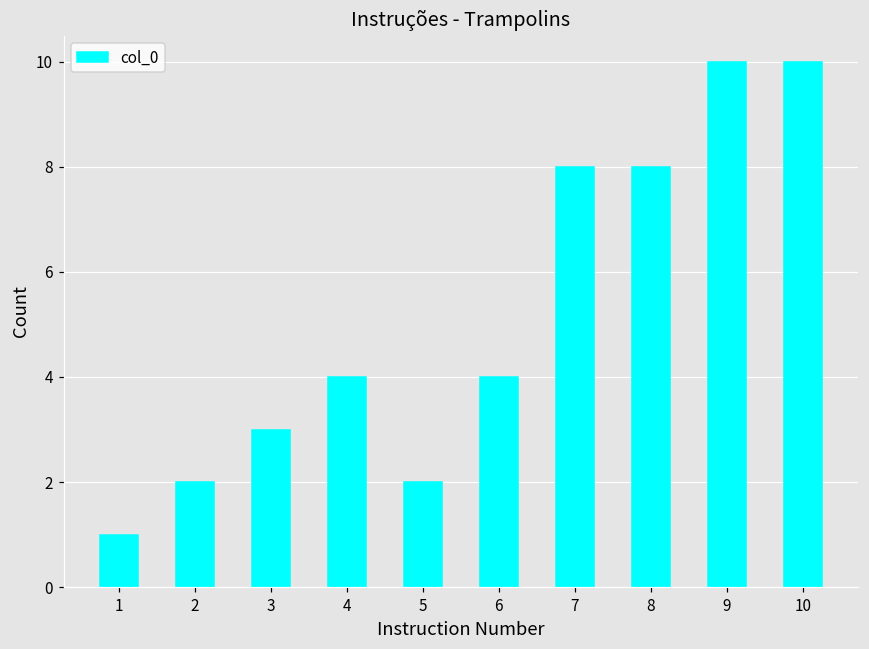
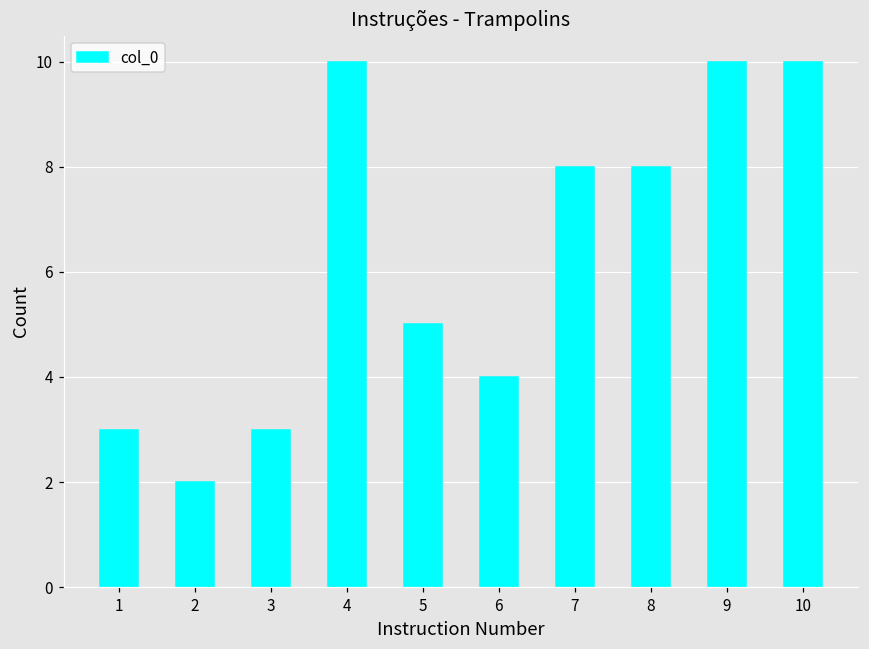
1: 1 -> 3
4: 4 -> 10
5: 2 -> 5
